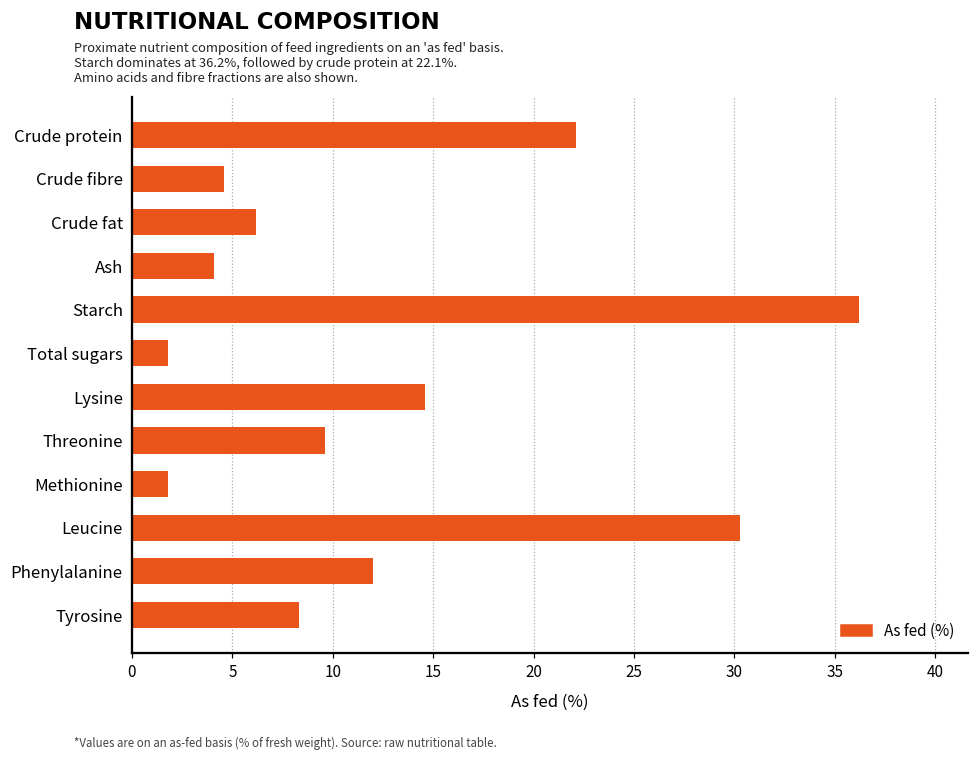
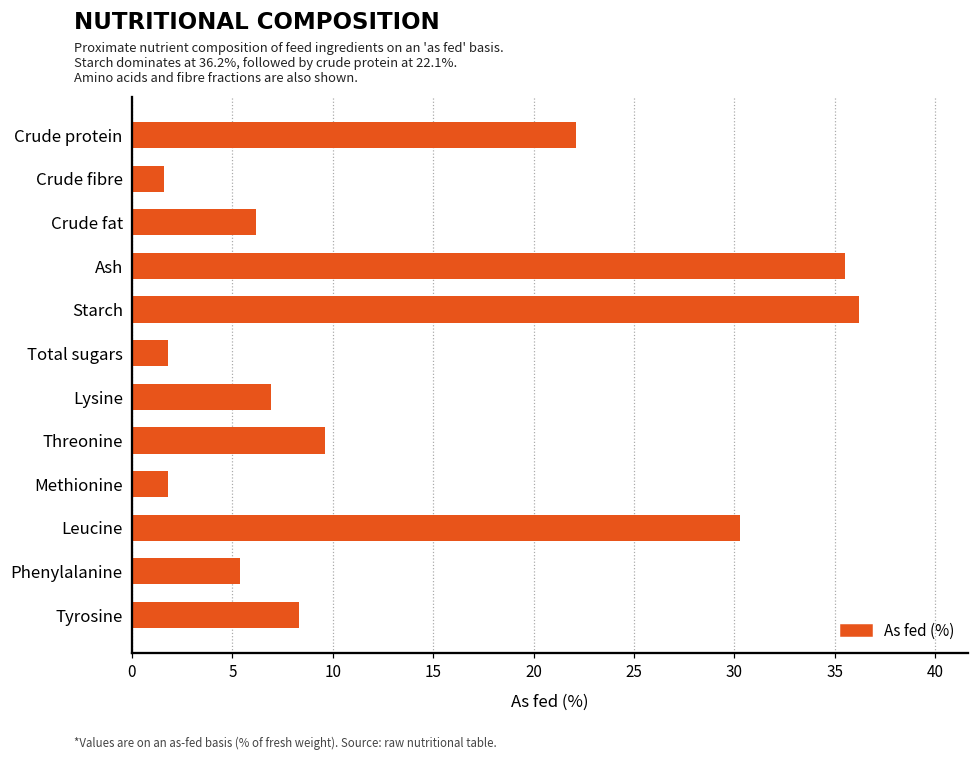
Crude fibre: 4.6 -> 1.6
Ash: 4.1 -> 35.5
Lysine: 14.6 -> 6.9
Phenylalanine: 12.0 -> 5.4
